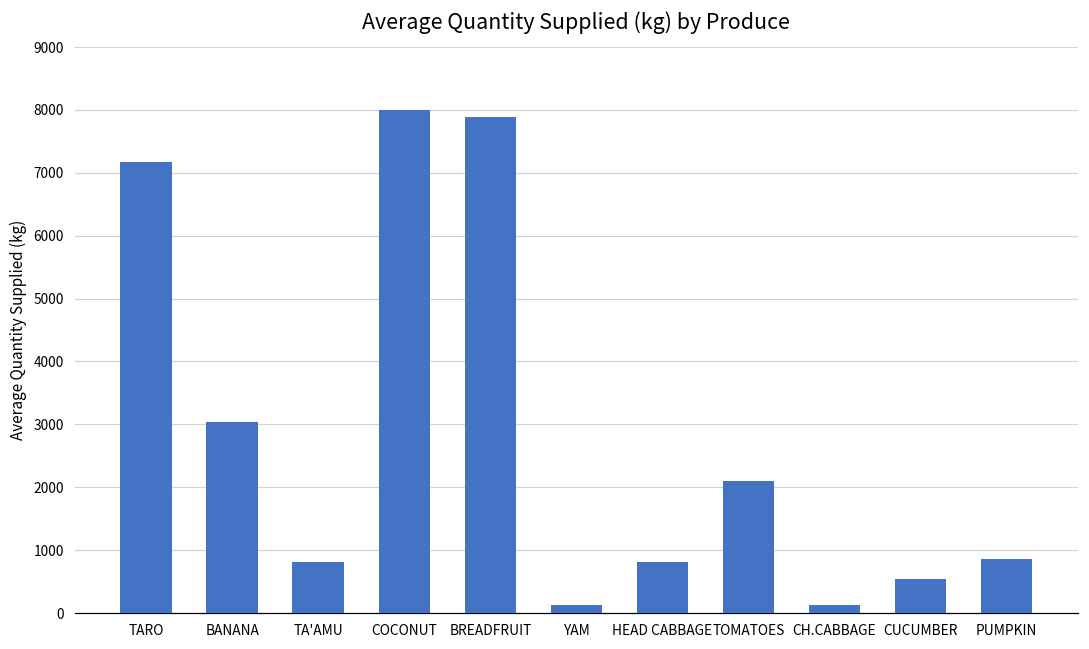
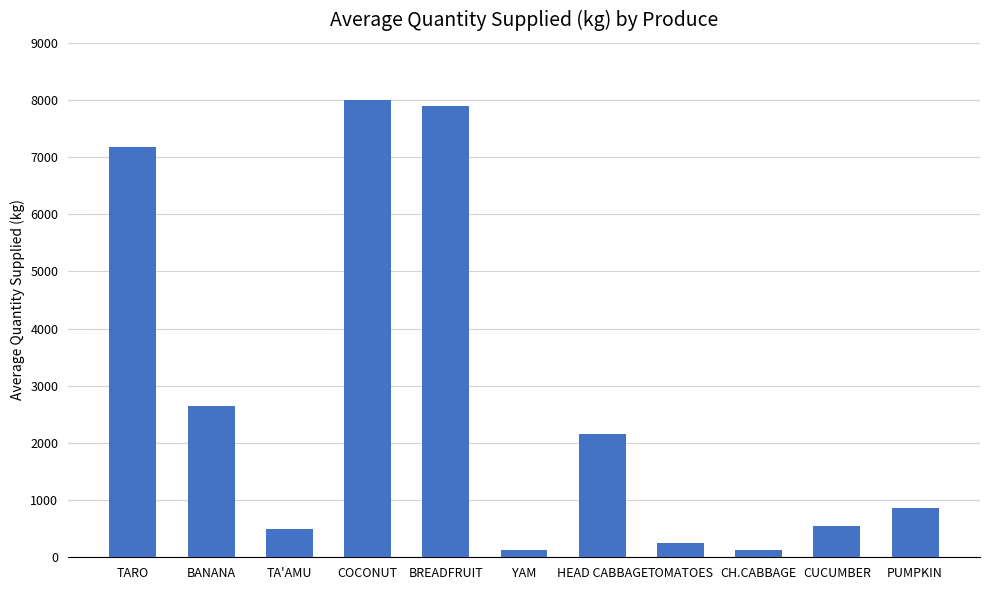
BANANA: 3000 -> 2600
TA'AMU: 800 -> 500
HEAD CABBAGE: 800 -> 2200
TOMATOES: 2100 -> 300
